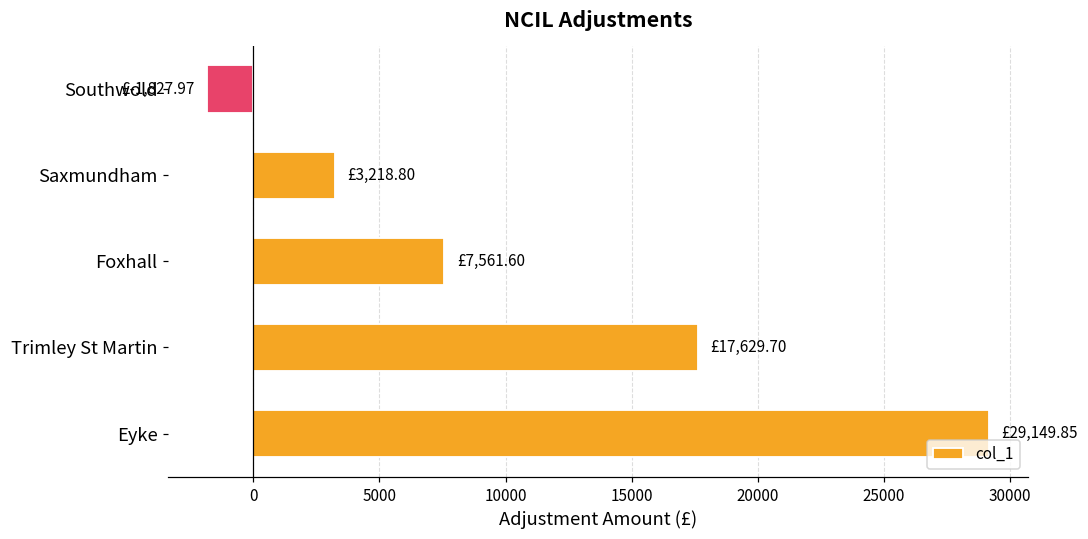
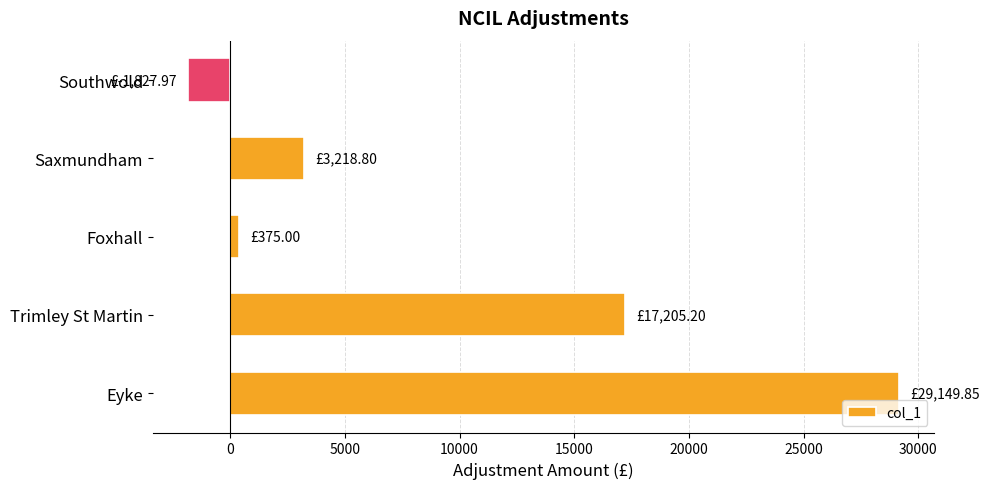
Foxhall: £7,561.60 -> £375.00
Trimley St Martin: £17,629.70 -> £17,205.20
